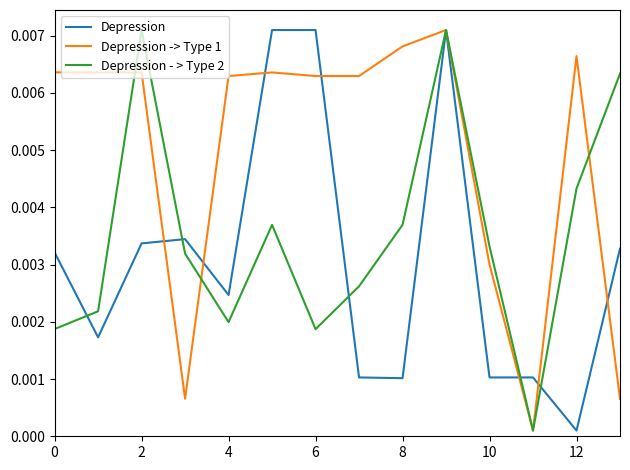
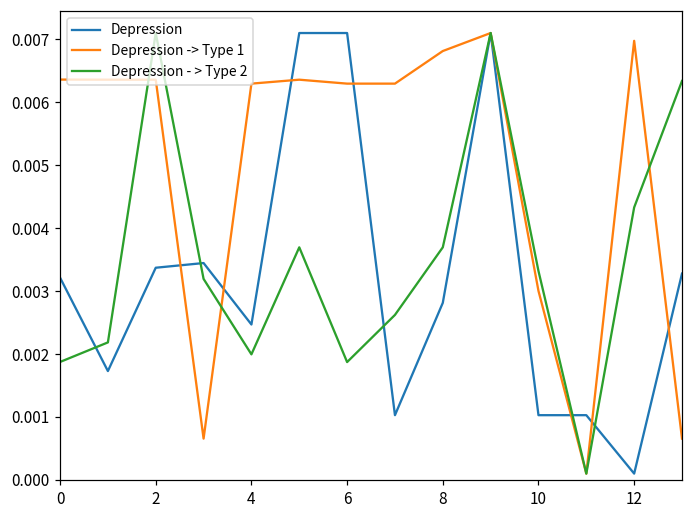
Depression, 8: 0.0010 -> 0.0028
Depression -> Type 1, 12: 0.0066 -> 0.0070
